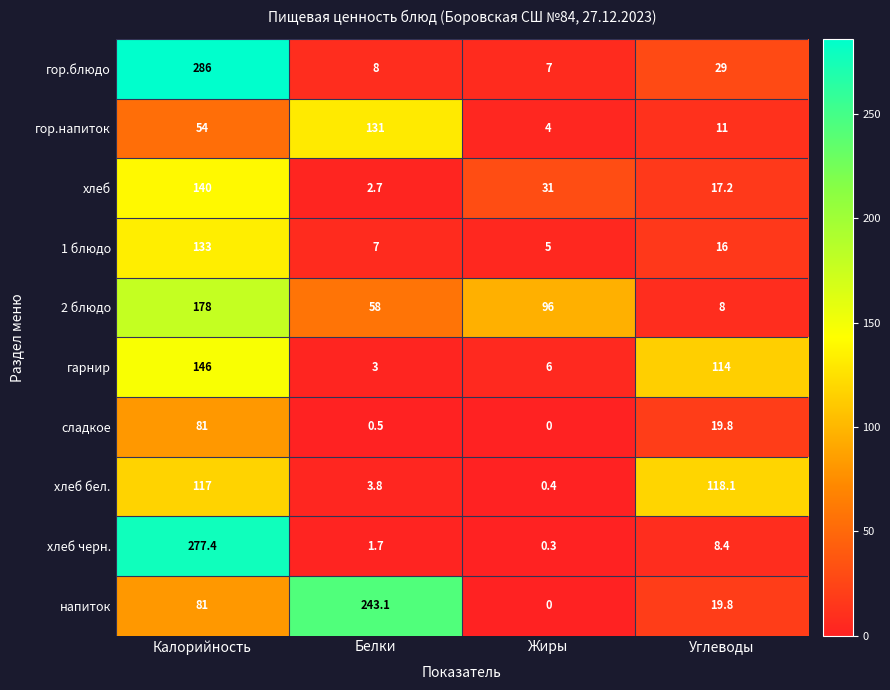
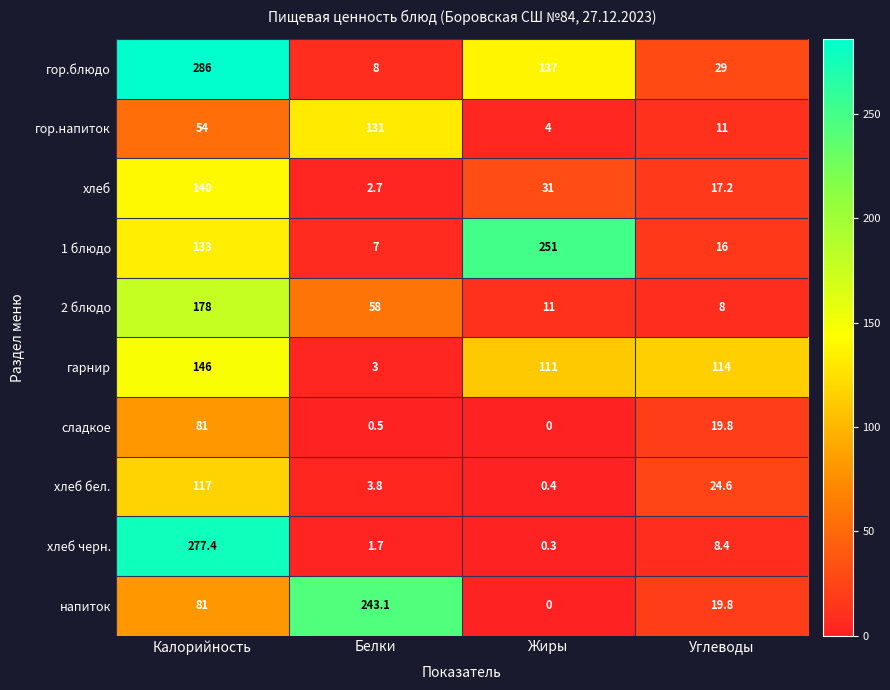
гор.блюдо, Жиры: 7 -> 137
1 блюдо, Жиры: 5 -> 251
2 блюдо, Жиры: 96 -> 11
гарнир, Жиры: 6 -> 111
хлеб бел., Углеводы: 118.1 -> 24.6
